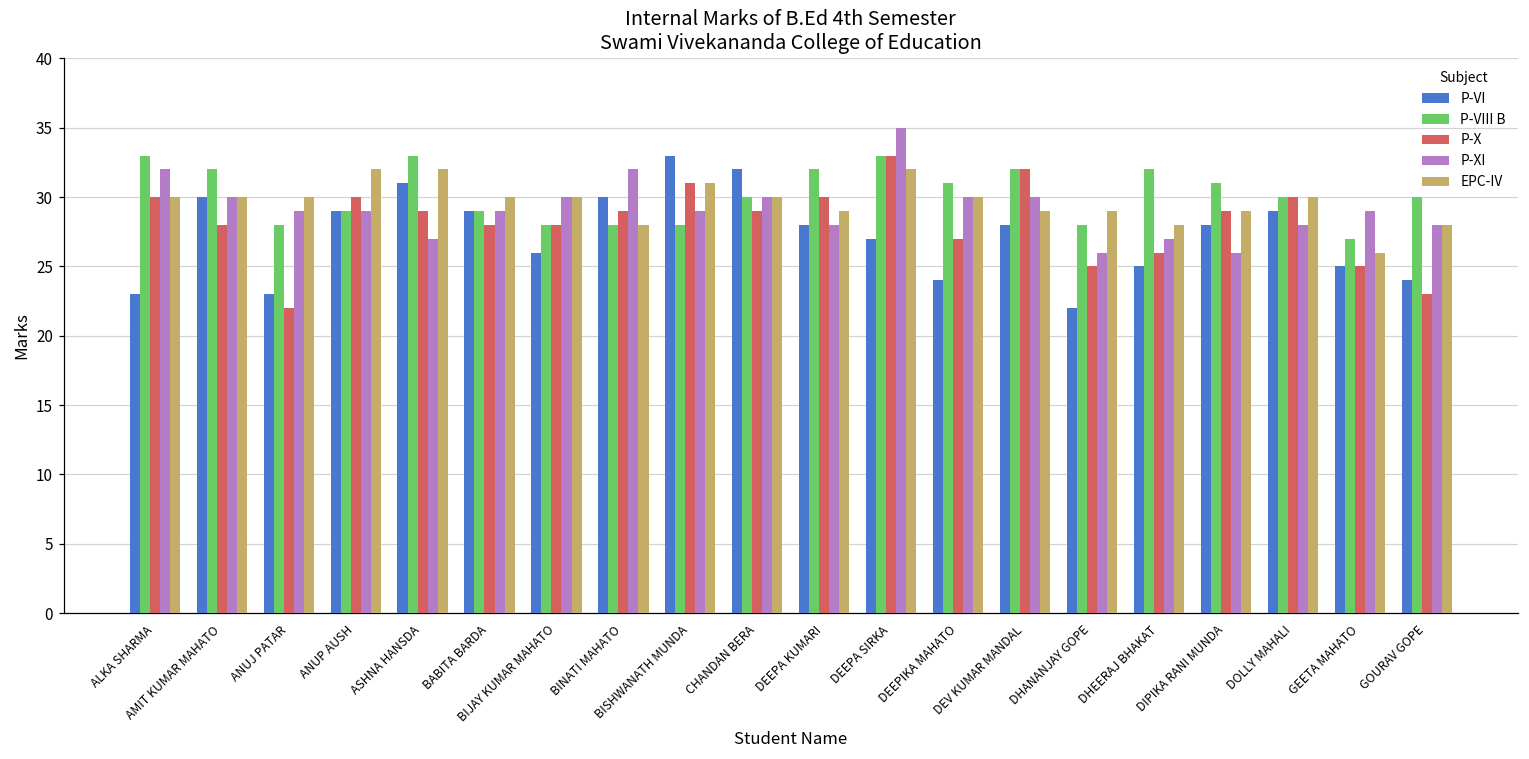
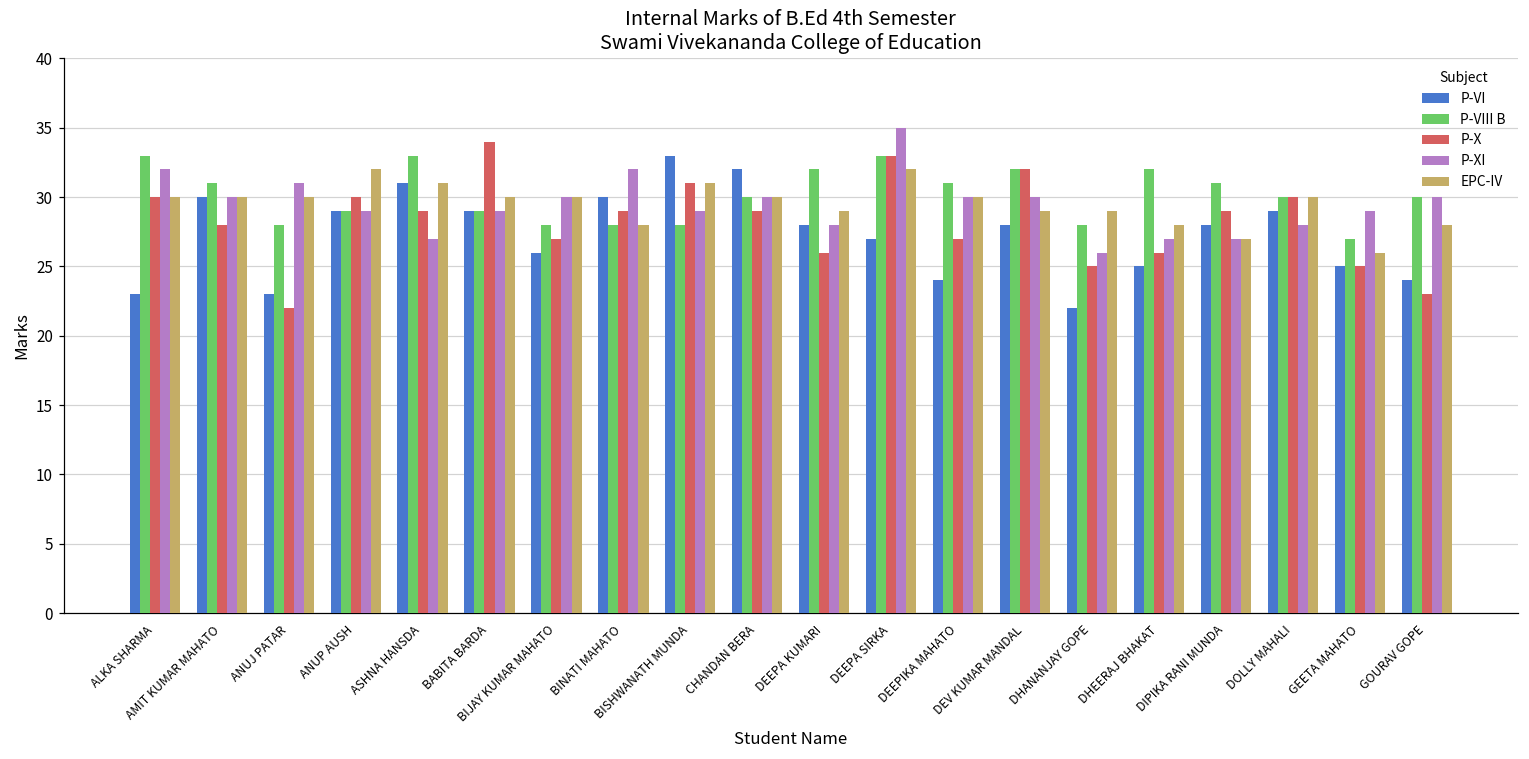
P-VIII B, AMIT KUMAR MAHATO: 32 -> 31
P-XI, ANUJ PATAR: 29 -> 31
EPC-IV, ASHNA HANSDA: 32 -> 31
P-X, BABITA BARDA: 28 -> 34
P-X, BIJAY KUMAR MAHATO: 28 -> 27
P-X, DEEPA KUMARI: 30 -> 26
P-XI, DIPIKA RANI MUNDA: 26 -> 27
EPC-IV, DIPIKA RANI MUNDA: 29 -> 27
P-XI, GOURAV GOPE: 28 -> 30
